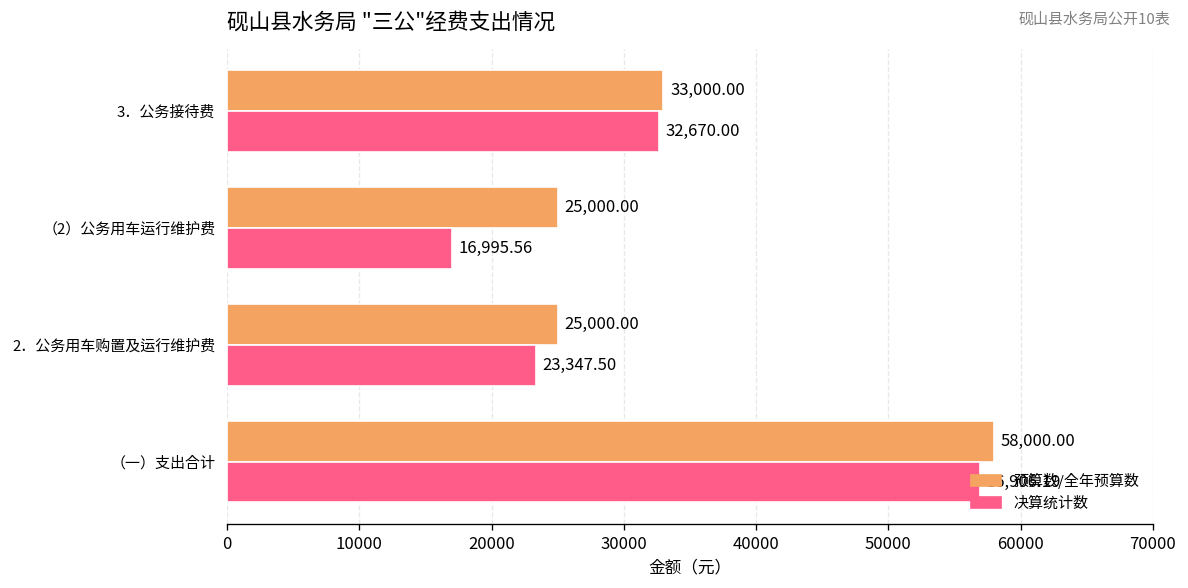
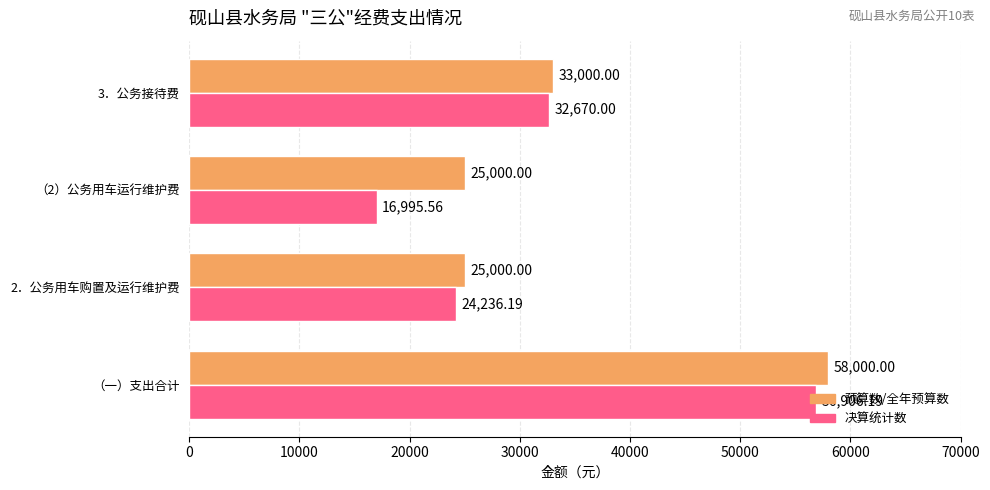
决算统计数, 2．公务用车购置及运行维护费: 23,347.50 -> 24,236.19
